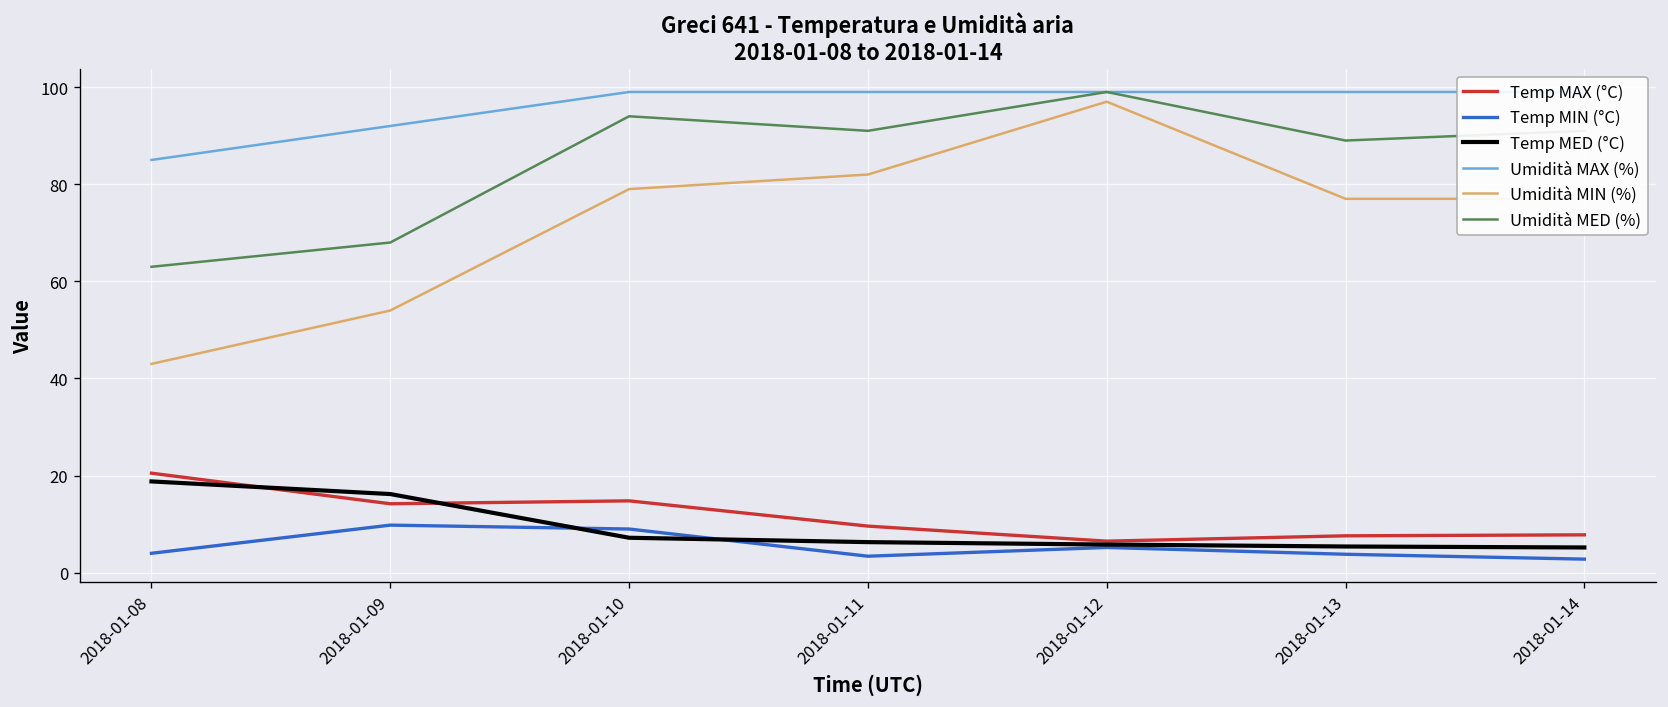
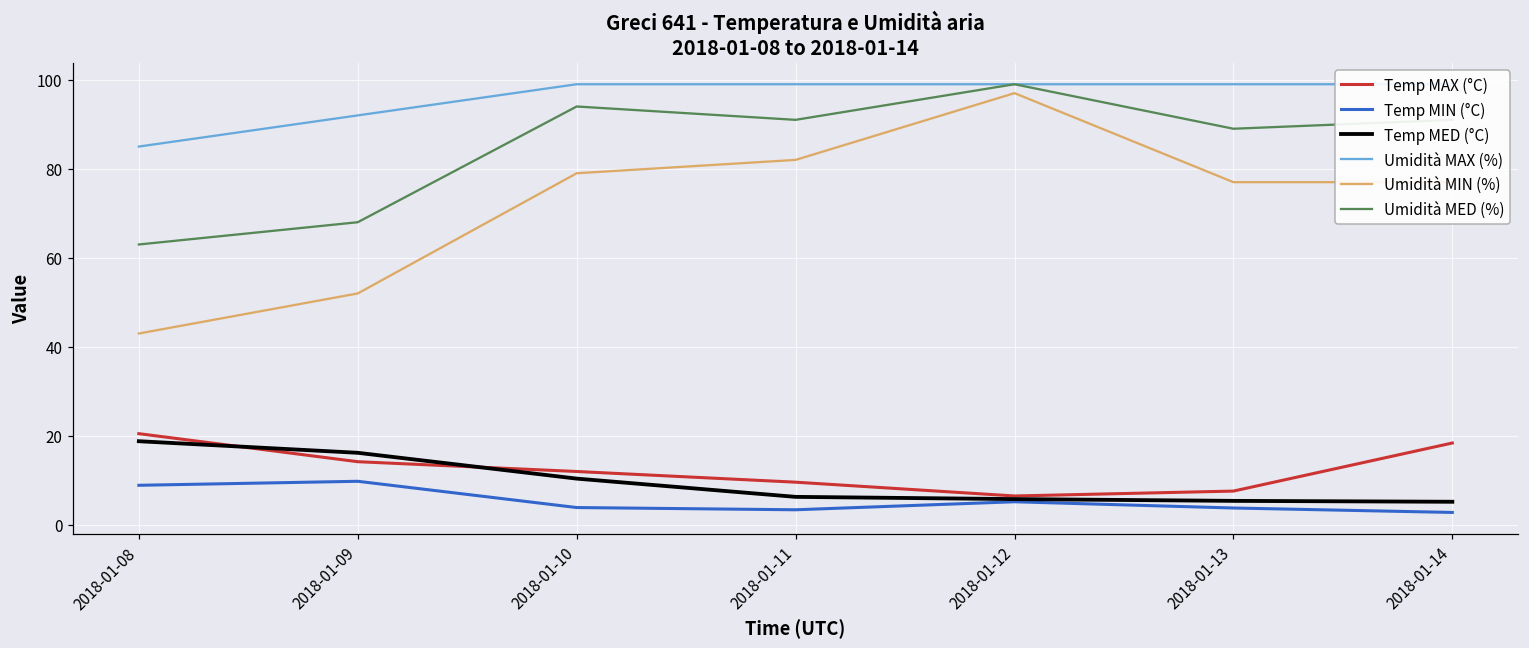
Temp MIN (°C), 2018-01-08: 4 -> 9
Umidità MIN (%), 2018-01-09: 54 -> 52
Temp MAX (°C), 2018-01-10: 15 -> 12
Temp MIN (°C), 2018-01-10: 9 -> 4
Temp MED (°C), 2018-01-10: 7 -> 10
Temp MAX (°C), 2018-01-14: 8 -> 18
